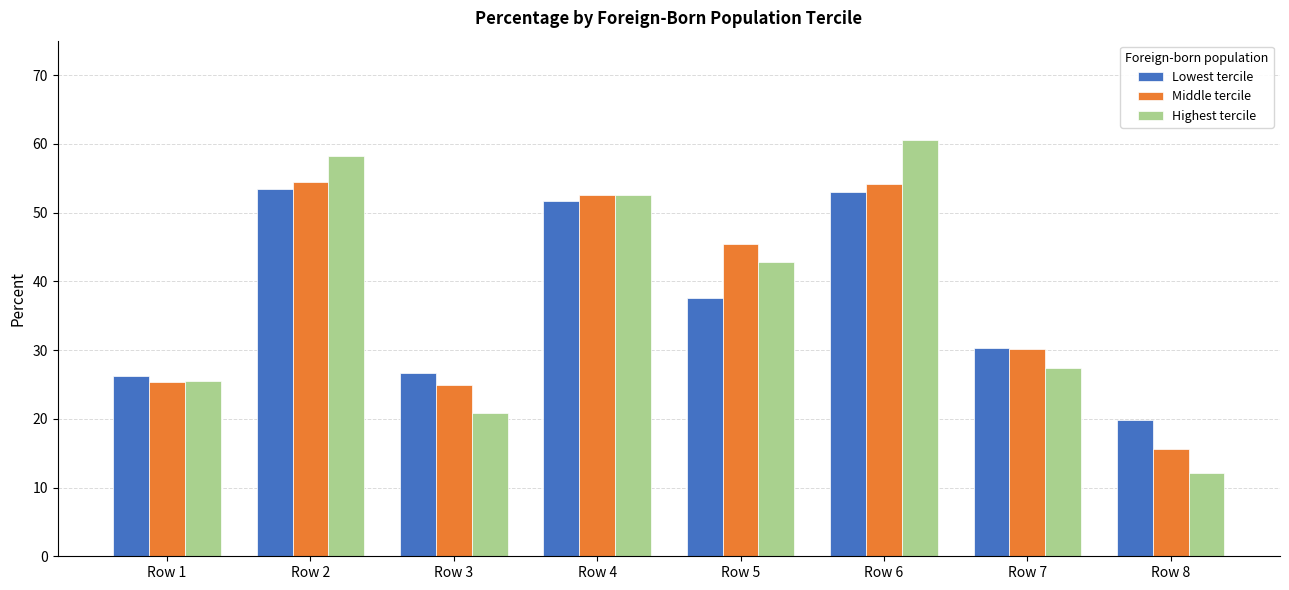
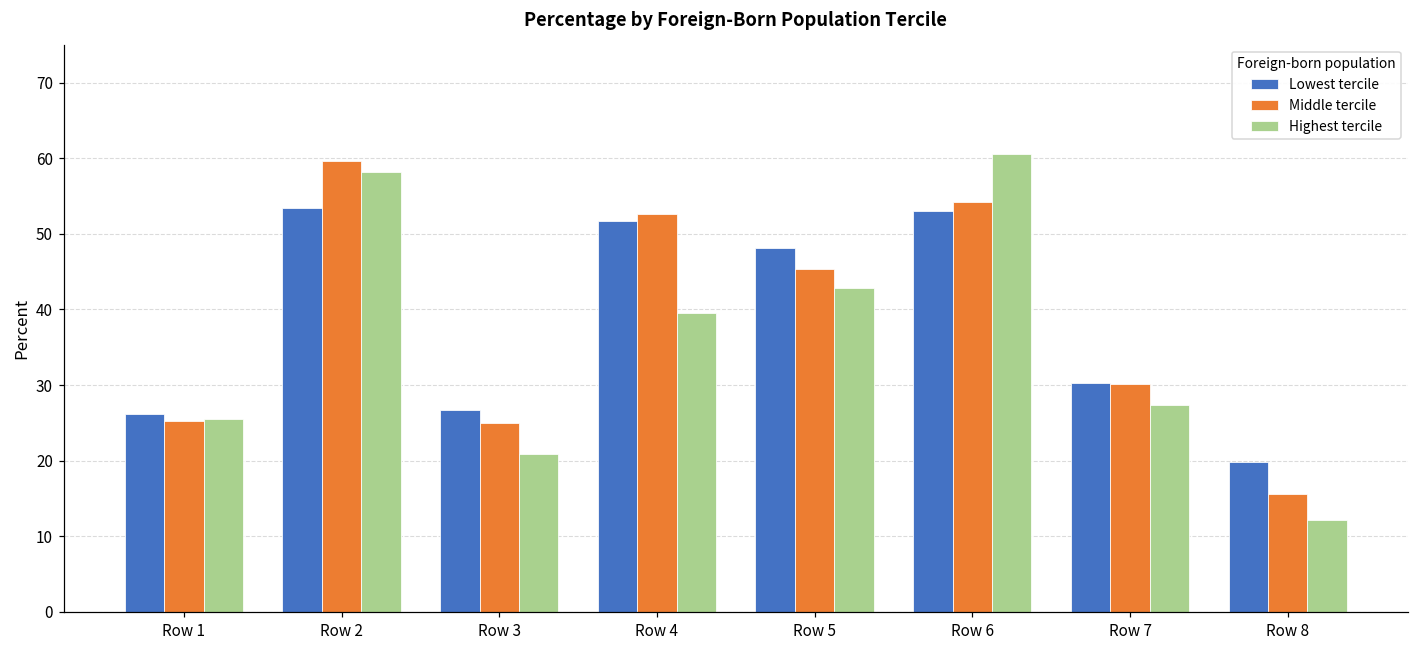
Middle tercile, Row 2: 54 -> 60
Highest tercile, Row 4: 53 -> 40
Lowest tercile, Row 5: 38 -> 48
